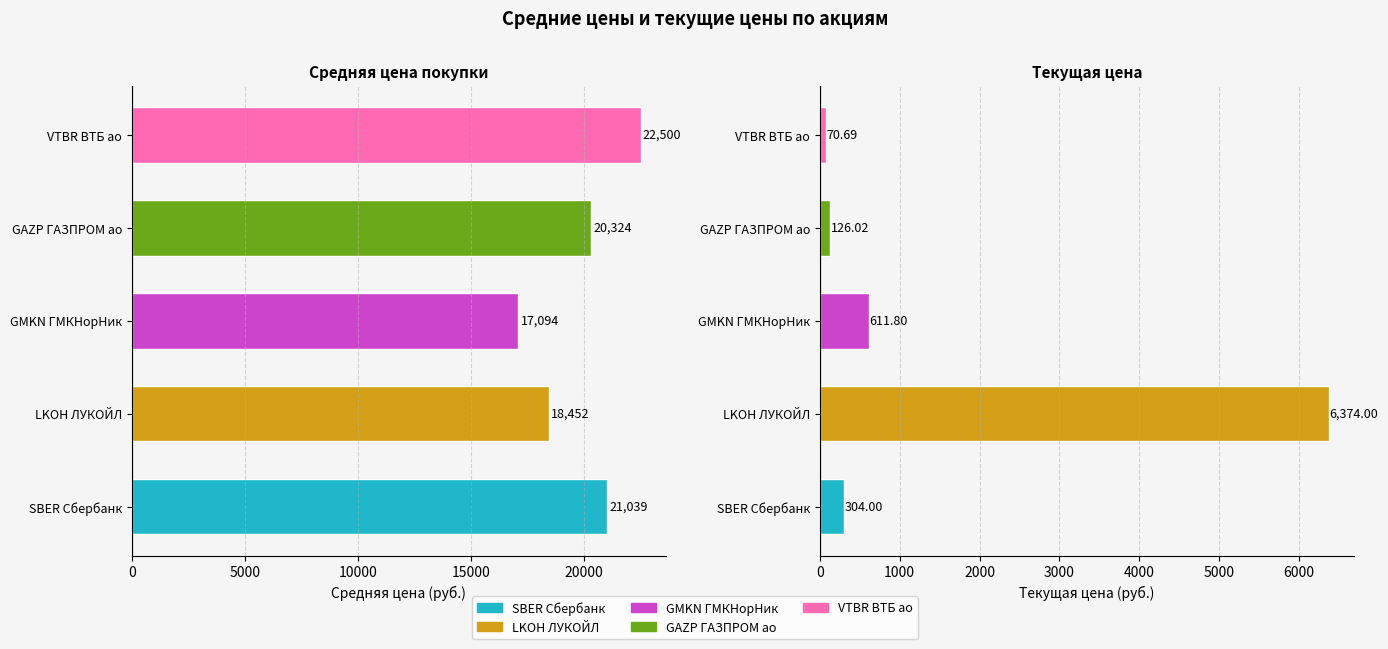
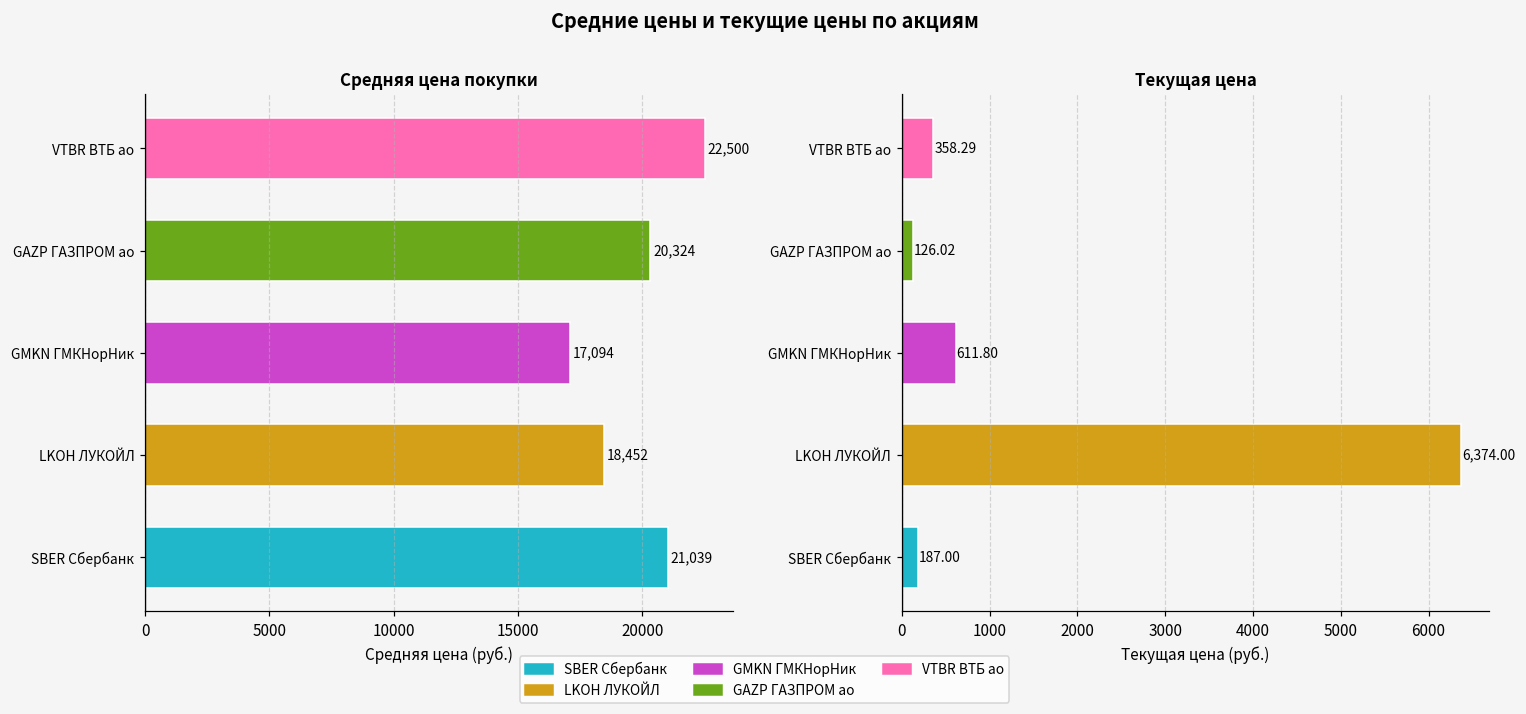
Текущая цена, VTBR ВТБ ао: 70.69 -> 358.29
Текущая цена, SBER Сбербанк: 304.00 -> 187.00
